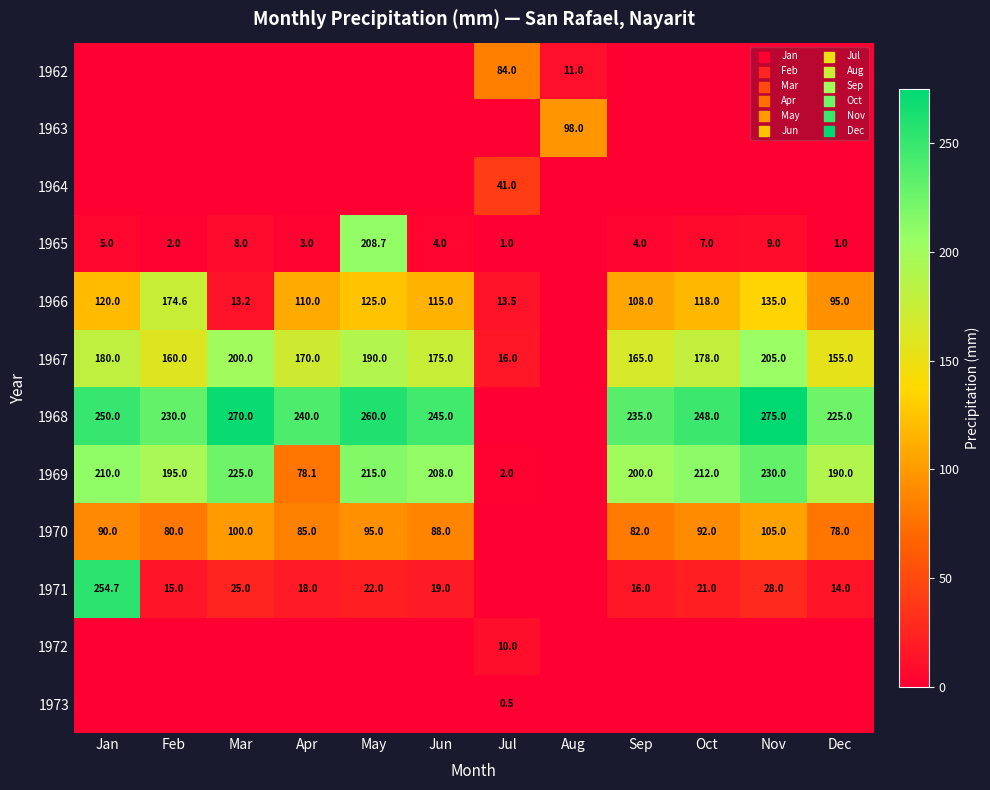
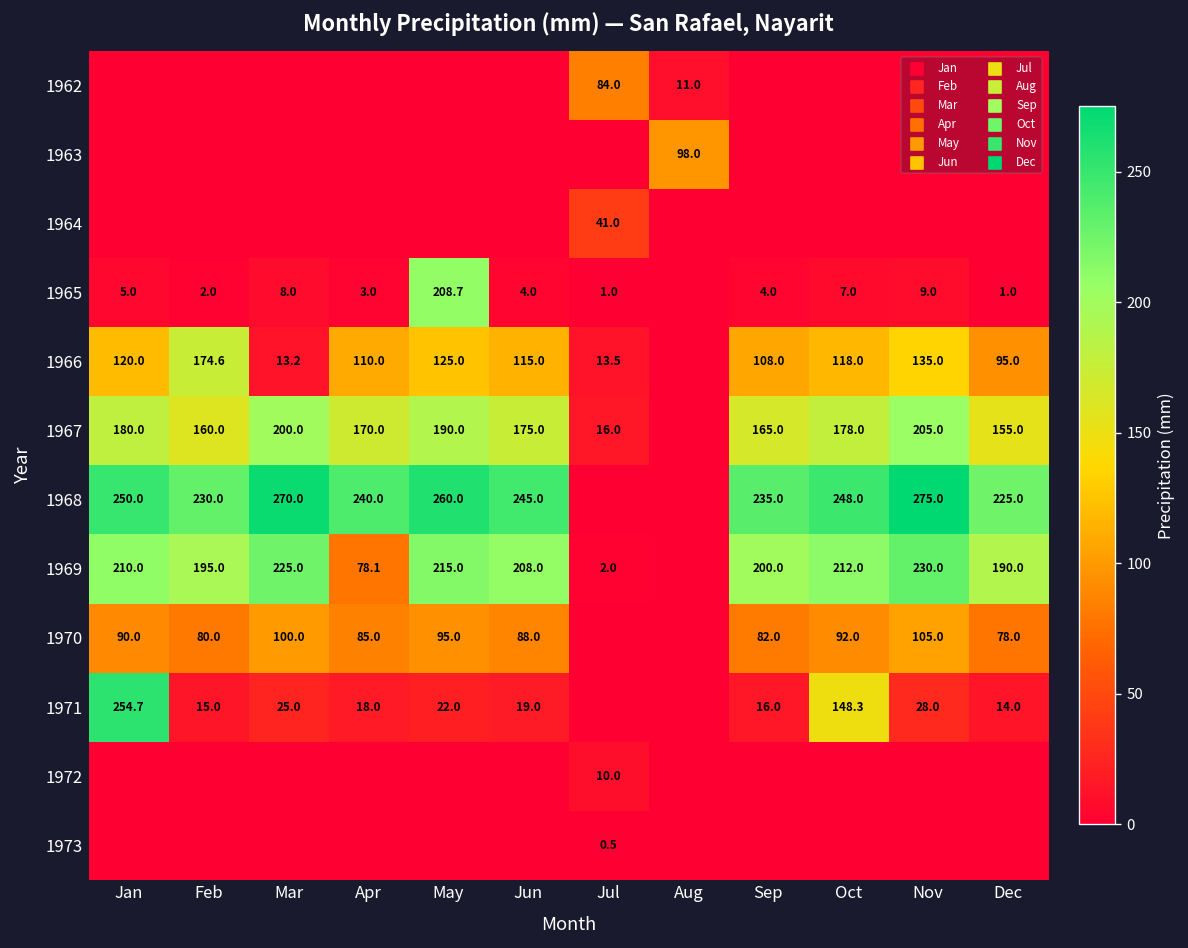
1971, Oct: 21.0 -> 148.3
